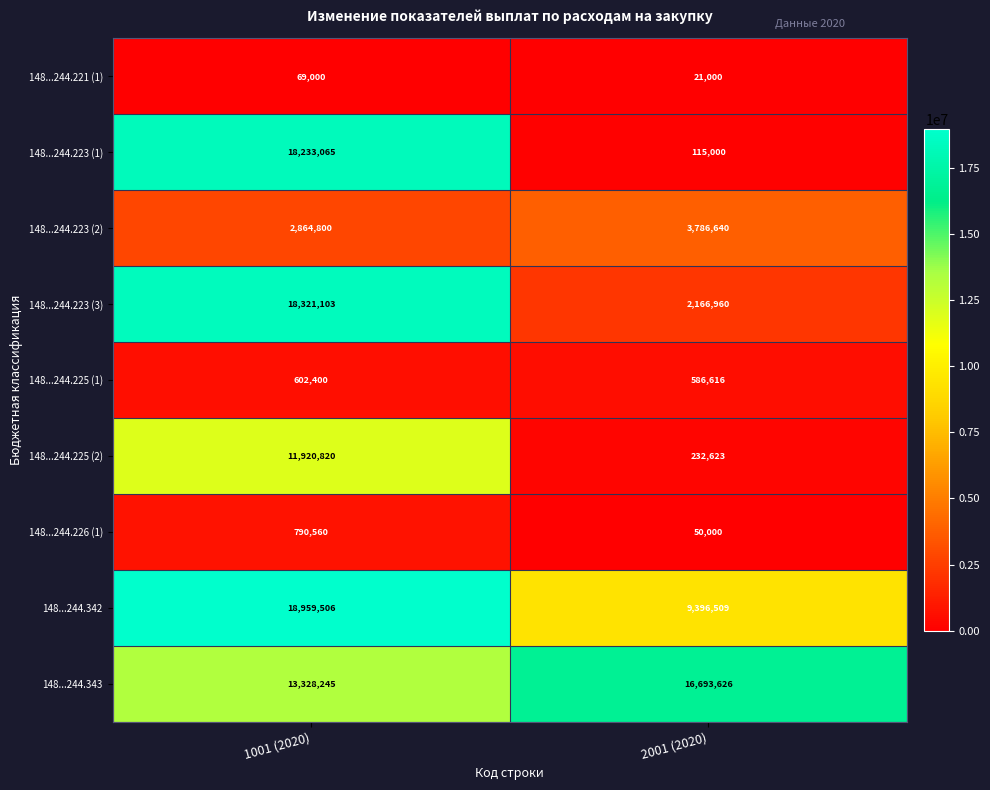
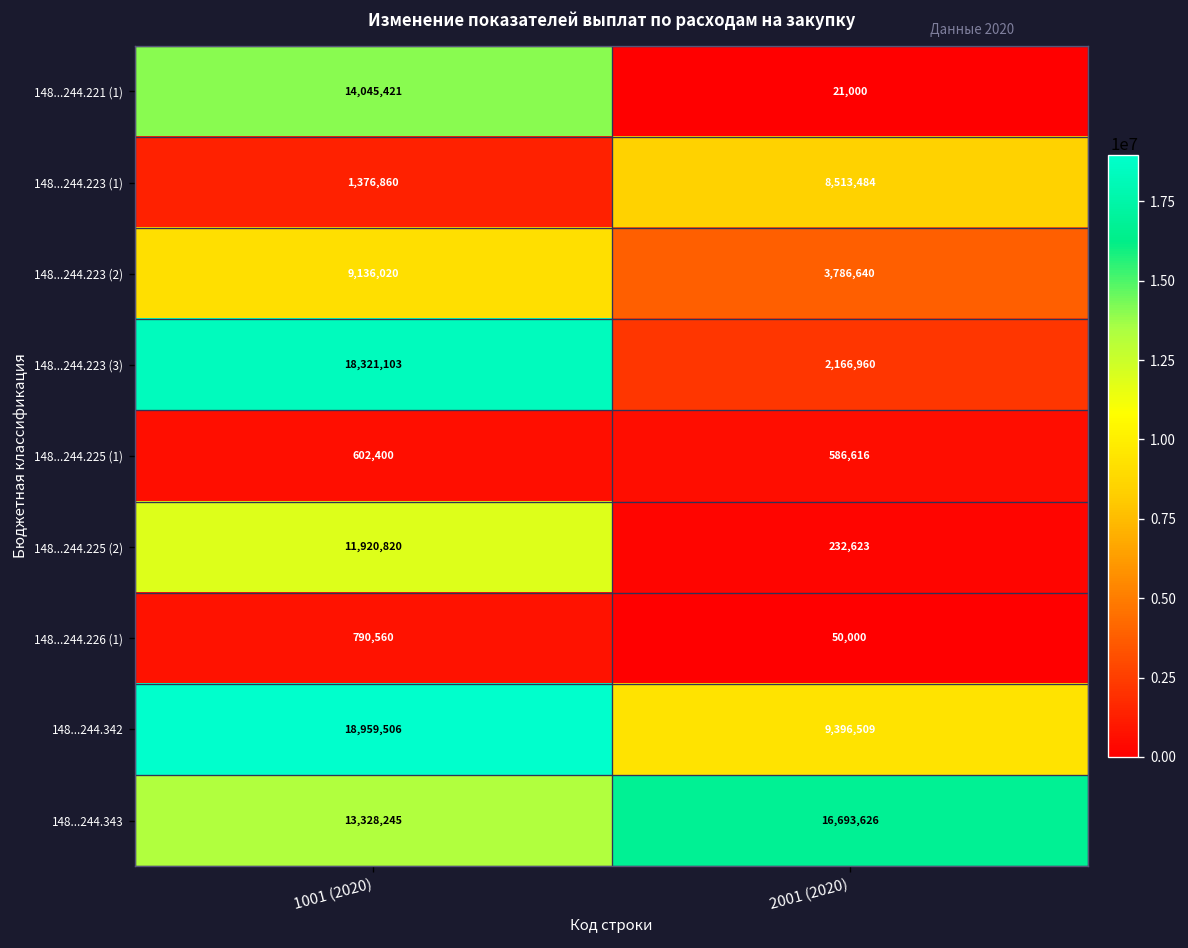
148...244.221 (1), 1001 (2020): 69,000 -> 14,045,421
148...244.223 (1), 1001 (2020): 18,233,065 -> 1,376,860
148...244.223 (1), 2001 (2020): 115,000 -> 8,513,484
148...244.223 (2), 1001 (2020): 2,864,800 -> 9,136,020
